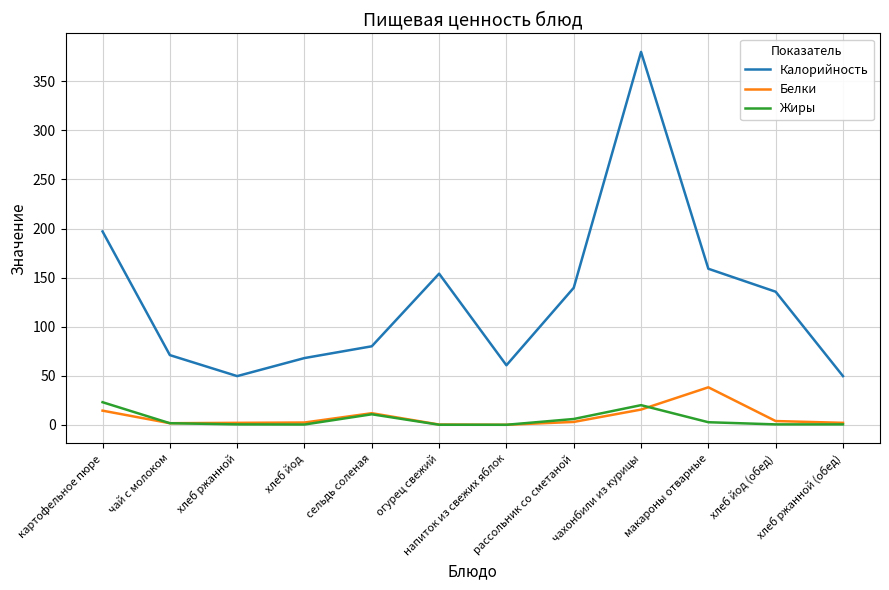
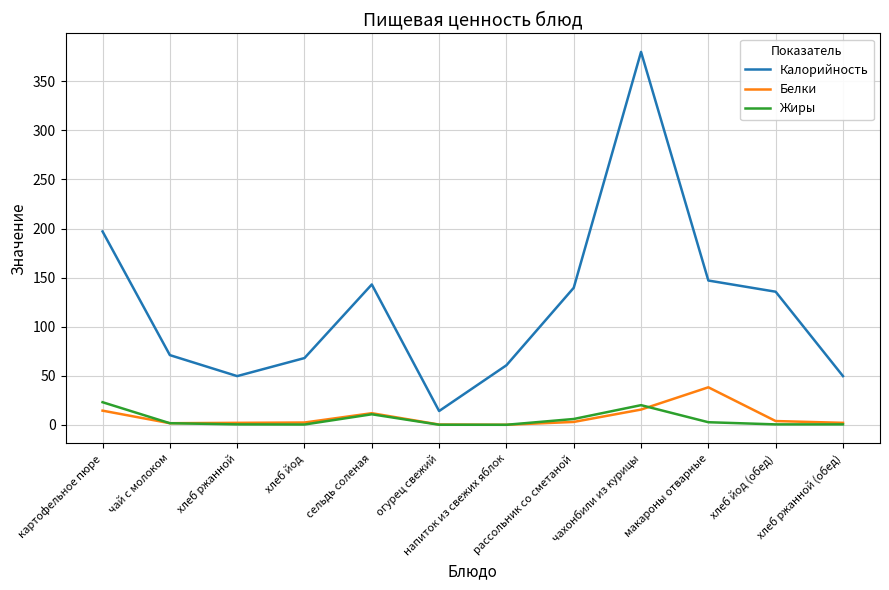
Калорийность, сельдь соленая: 80 -> 140
Калорийность, огурец свежий: 150 -> 10
Калорийность, макароны отварные: 160 -> 150
